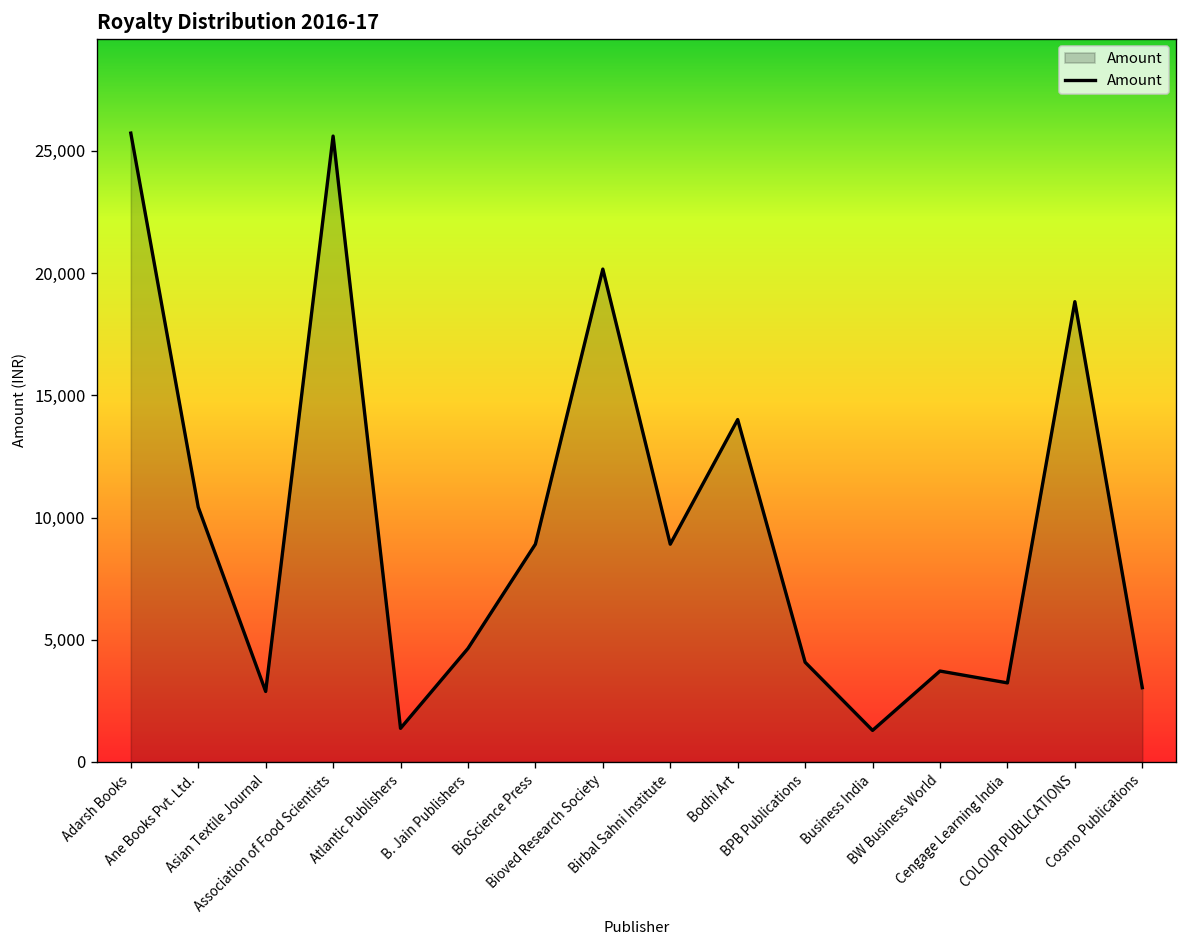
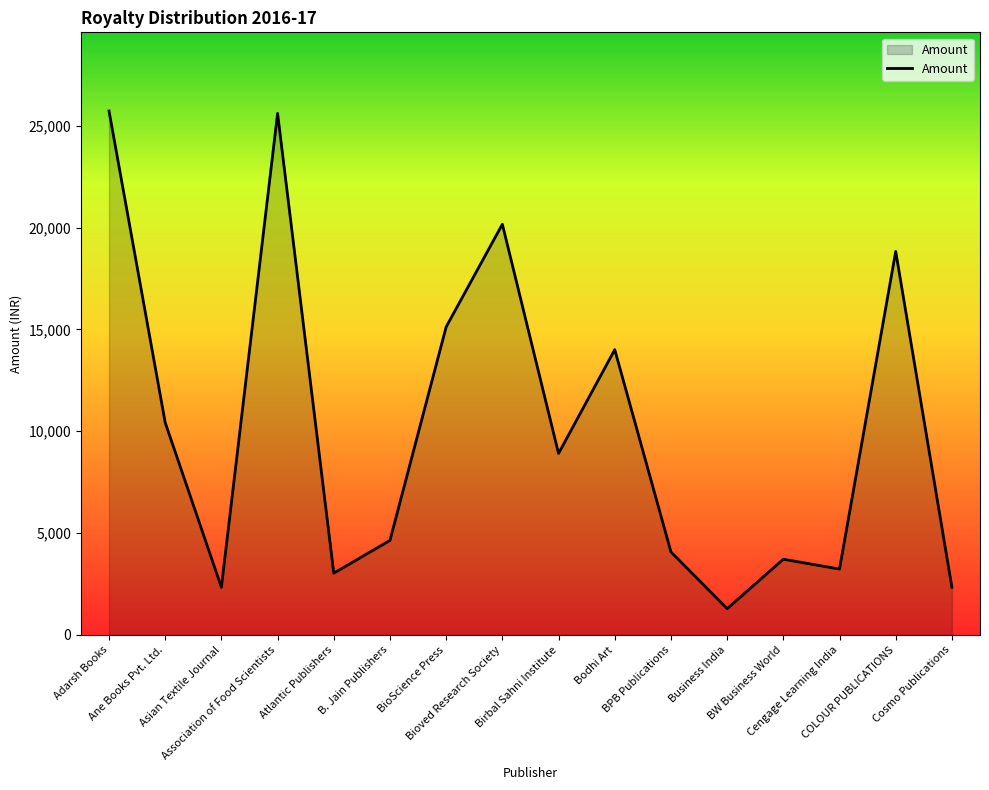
Asian Textile Journal: 2,900 -> 2,300
Atlantic Publishers: 1,400 -> 3,000
BioScience Press: 8,900 -> 15,100
Cosmo Publications: 3,000 -> 2,300
